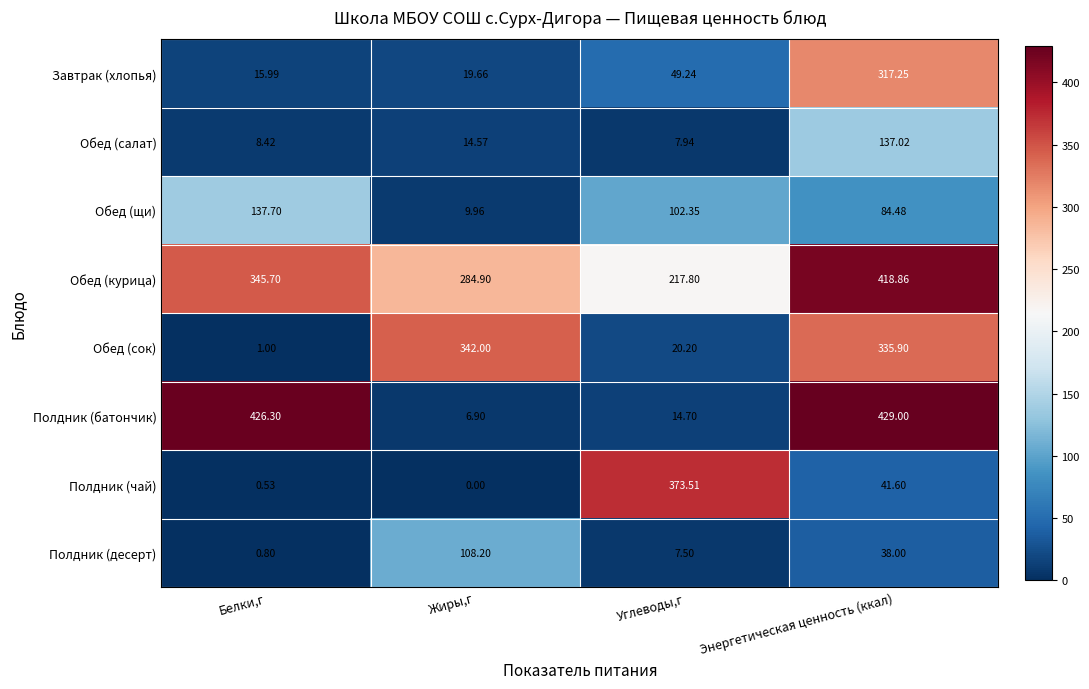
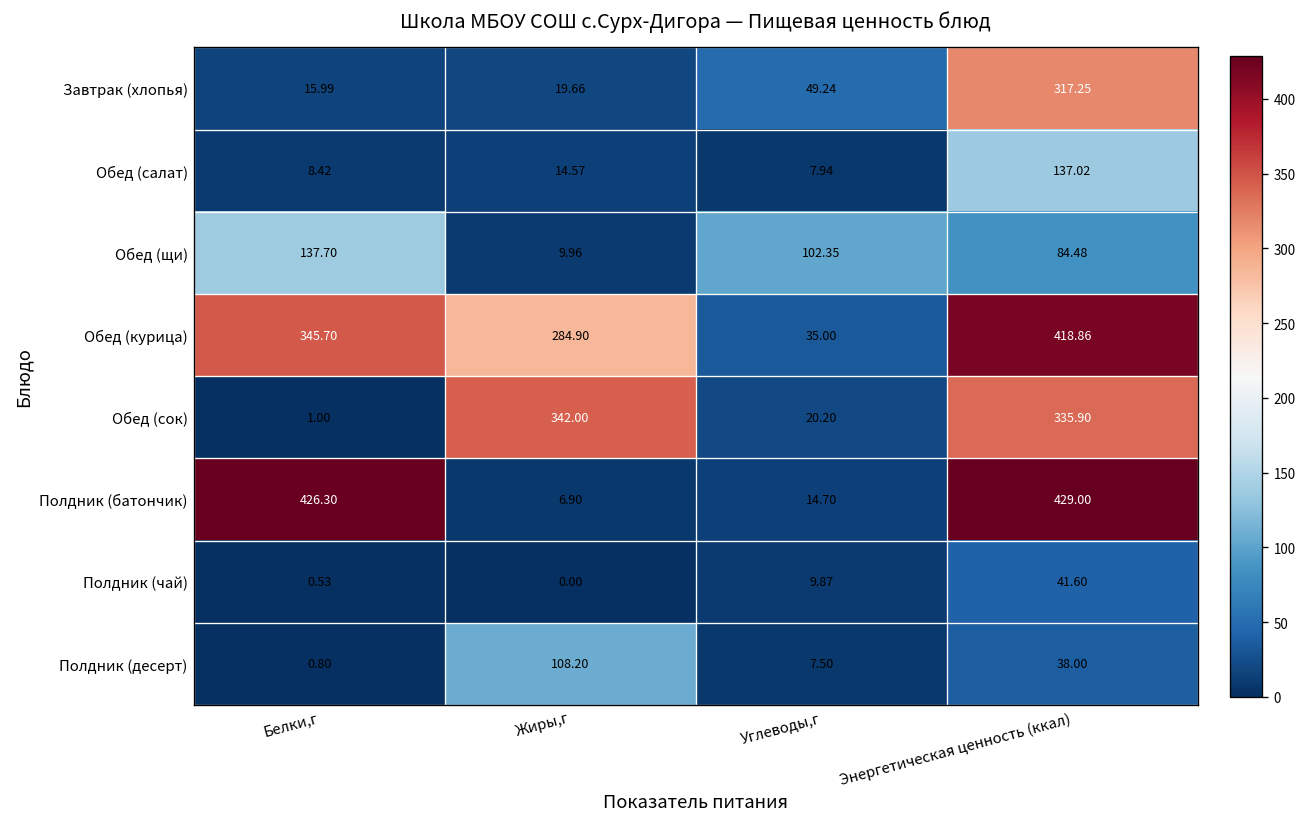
Обед (курица), Углеводы,г: 217.80 -> 35.00
Полдник (чай), Углеводы,г: 373.51 -> 9.87
